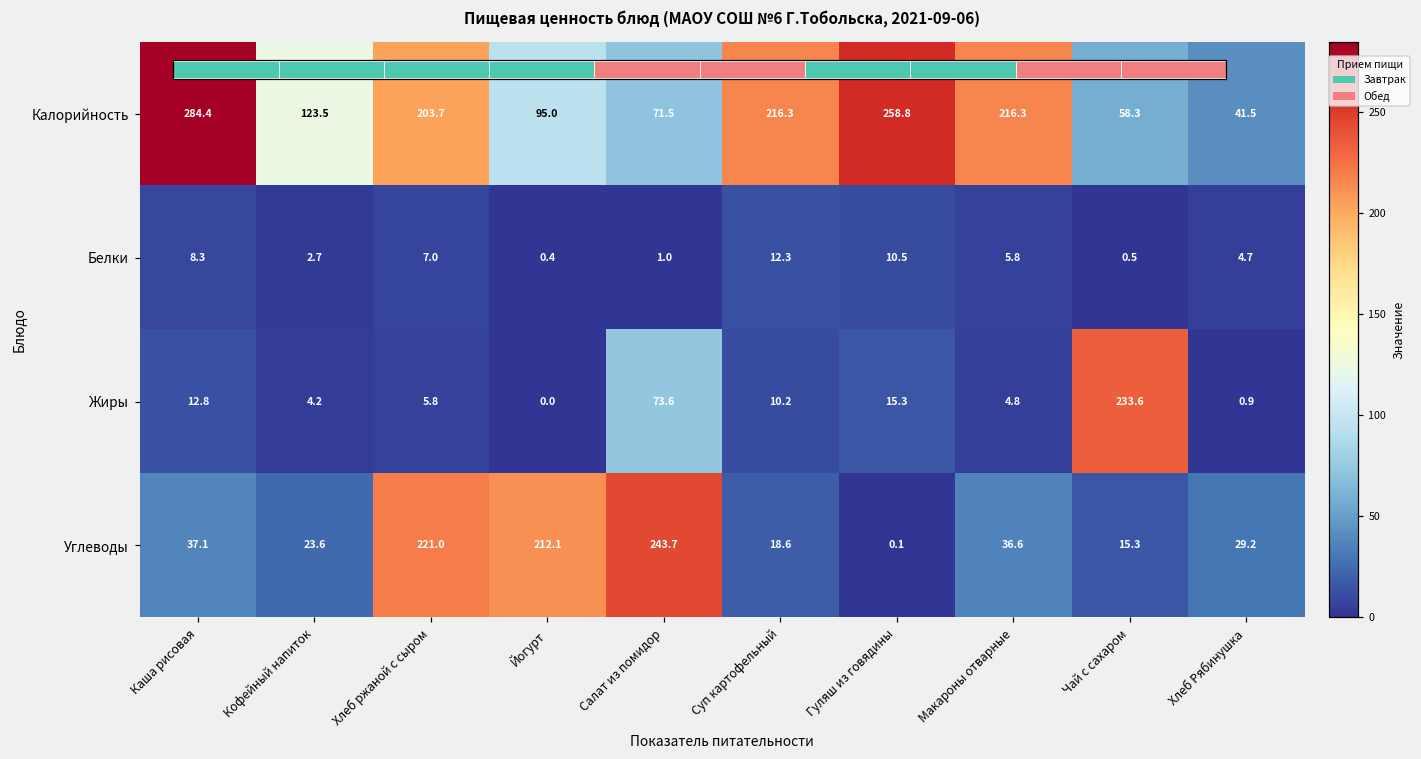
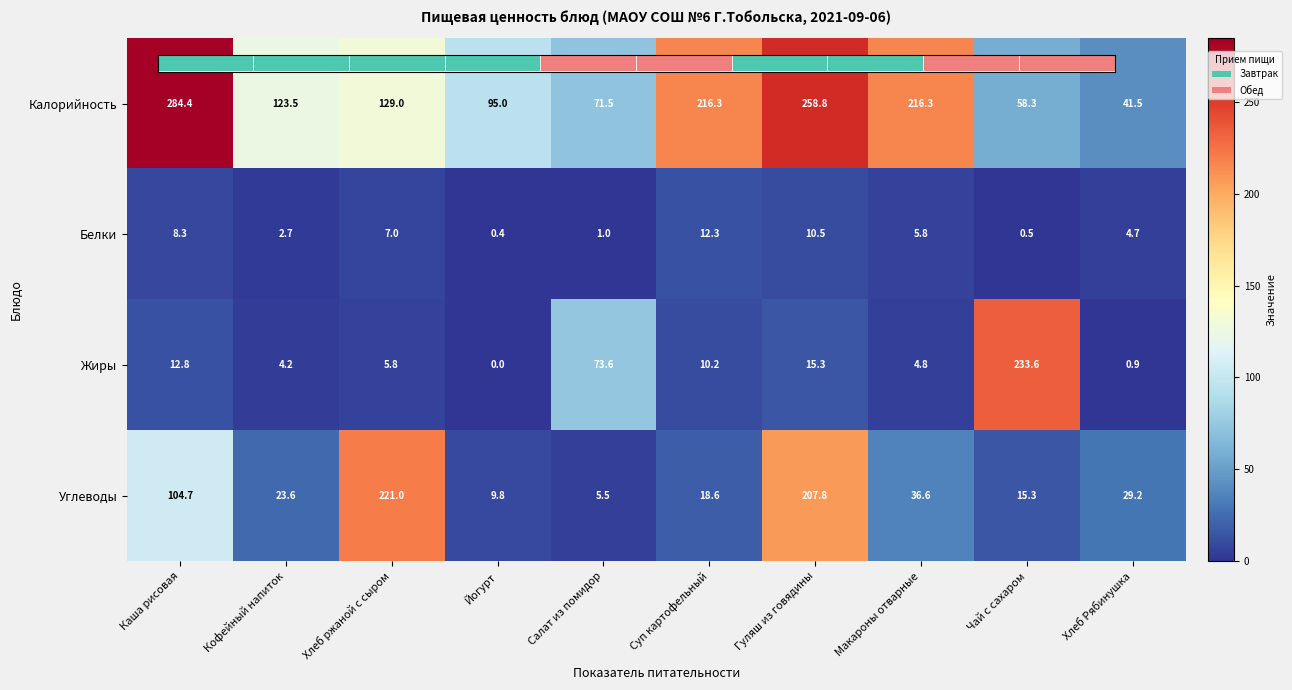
Пищевая ценность блюд (МАОУ СОШ №6 Г.Тобольска, 2021-09-06), Калорийность, Хлеб ржаной с сыром: 203.7 -> 129.0
Пищевая ценность блюд (МАОУ СОШ №6 Г.Тобольска, 2021-09-06), Углеводы, Каша рисовая: 37.1 -> 104.7
Пищевая ценность блюд (МАОУ СОШ №6 Г.Тобольска, 2021-09-06), Углеводы, Йогурт: 212.1 -> 9.8
Пищевая ценность блюд (МАОУ СОШ №6 Г.Тобольска, 2021-09-06), Углеводы, Салат из помидор: 243.7 -> 5.5
Пищевая ценность блюд (МАОУ СОШ №6 Г.Тобольска, 2021-09-06), Углеводы, Гуляш из говядины: 0.1 -> 207.8
